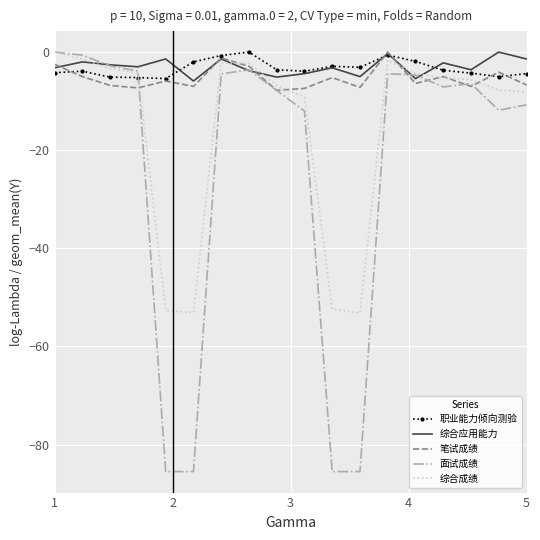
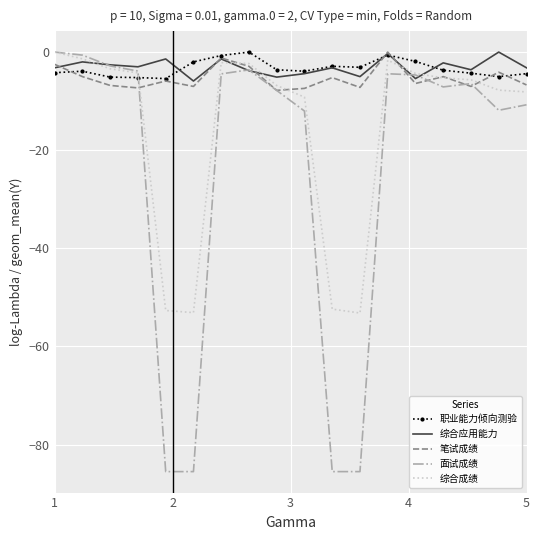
综合应用能力, 5: -1 -> -3
